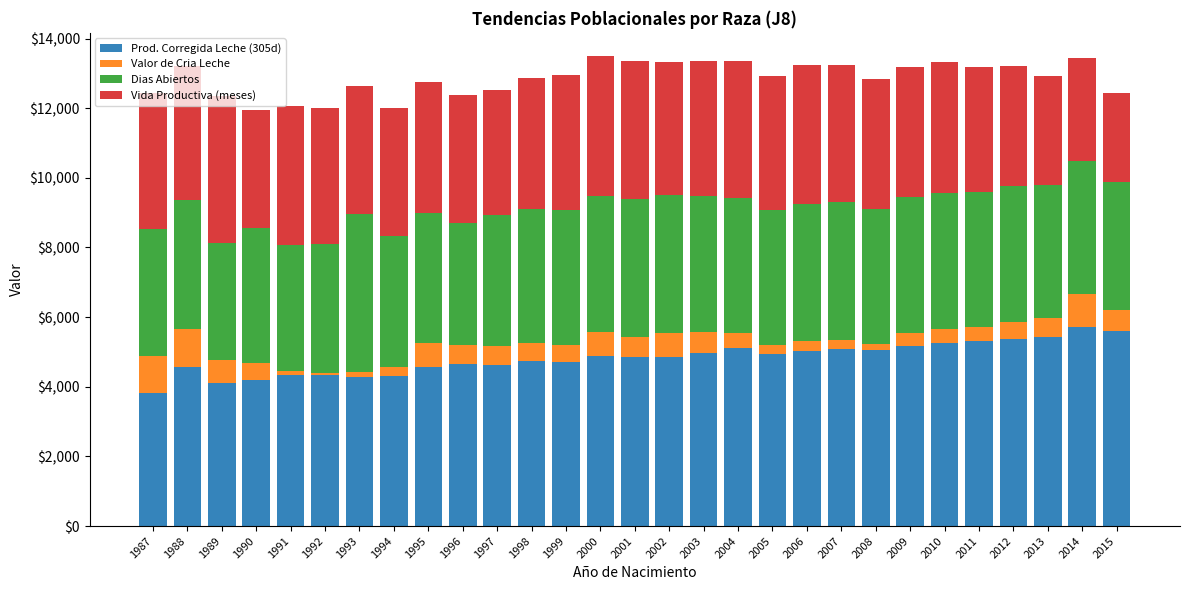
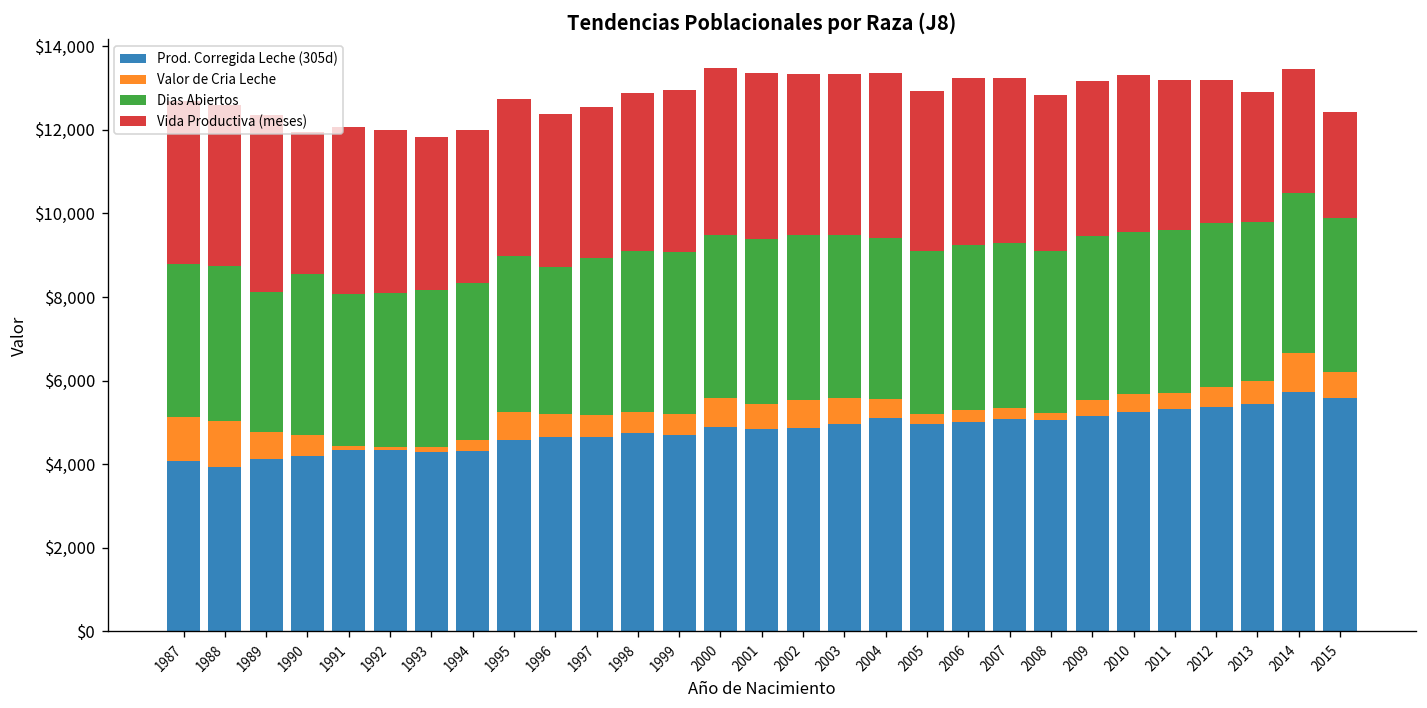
Prod. Corregida Leche (305d), 1987: $3,800 -> $4,100
Prod. Corregida Leche (305d), 1988: $4,600 -> $3,900
Dias Abiertos, 1993: $4,600 -> $3,800
